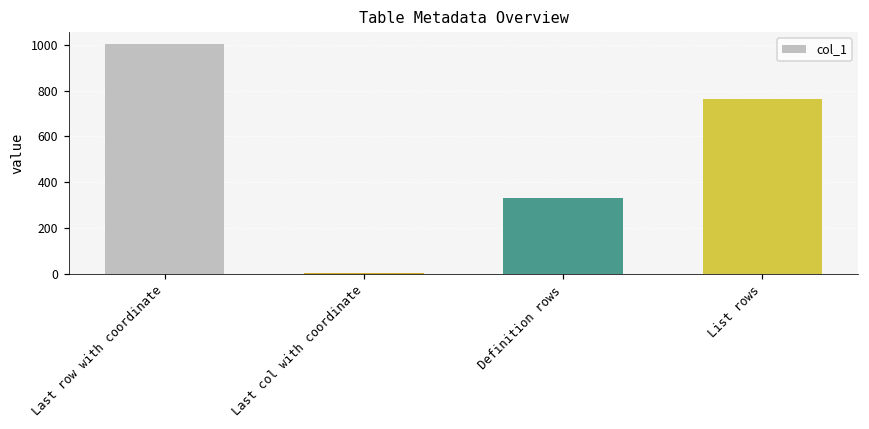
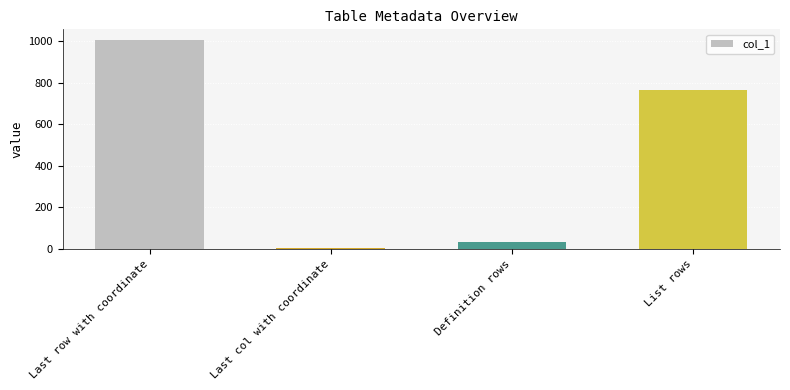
Definition rows: 330 -> 30
